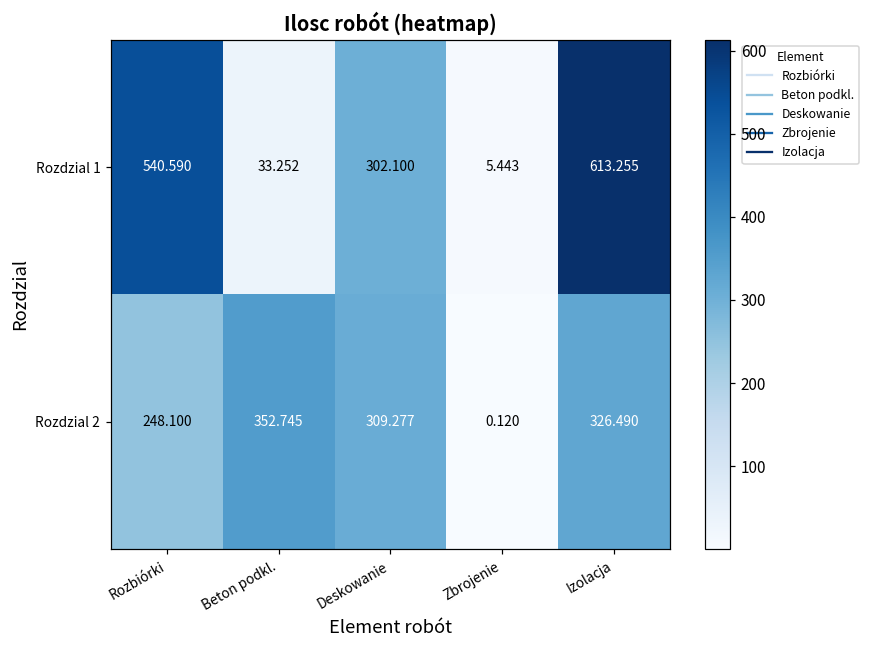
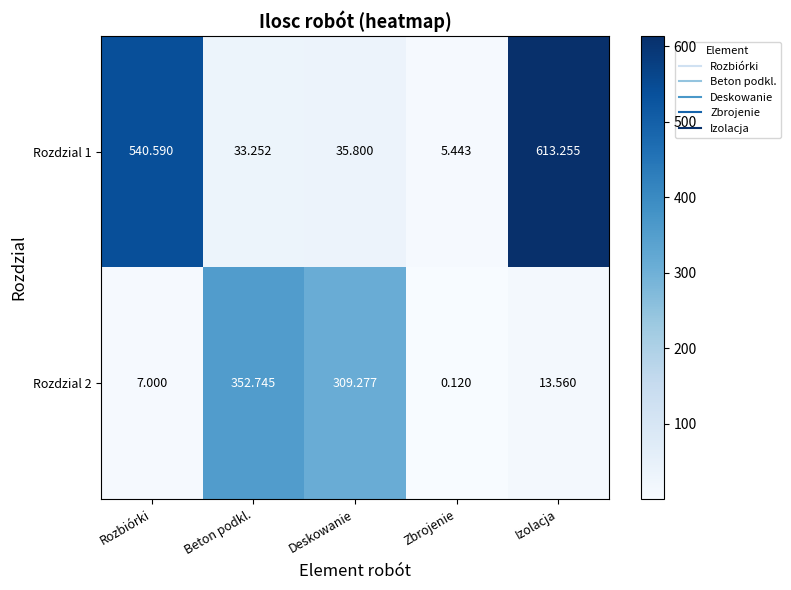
Rozdzial 1, Deskowanie: 302.100 -> 35.800
Rozdzial 2, Rozbiórki: 248.100 -> 7.000
Rozdzial 2, Izolacja: 326.490 -> 13.560
